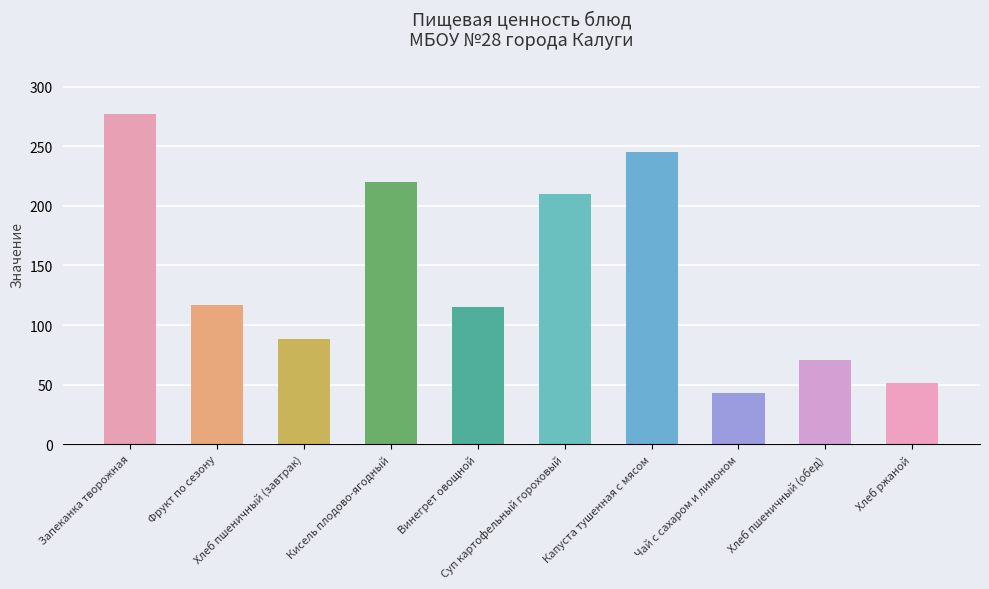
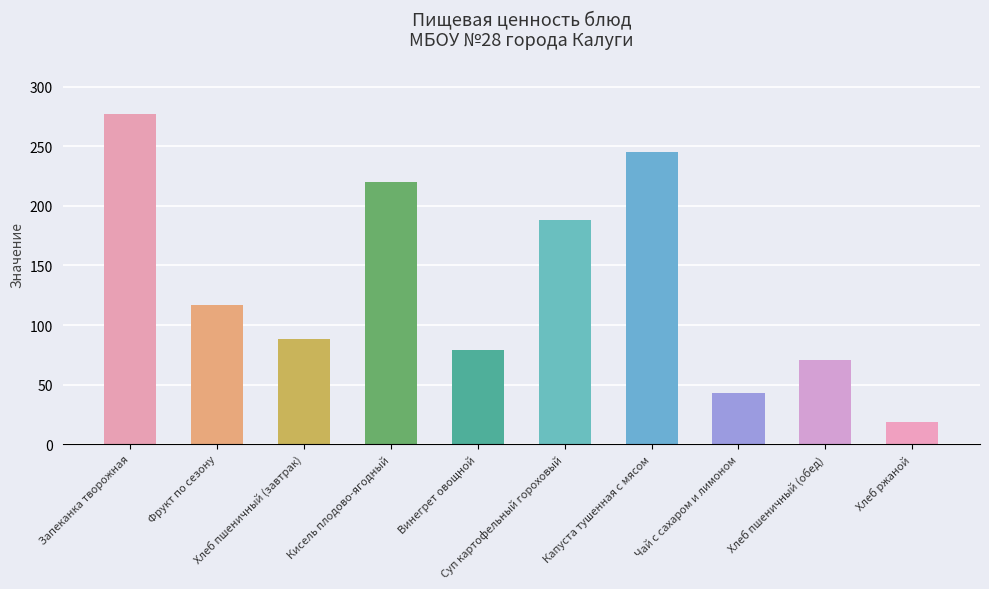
Винегрет овощной: 115 -> 79
Суп картофельный гороховый: 210 -> 188
Хлеб ржаной: 51 -> 18
